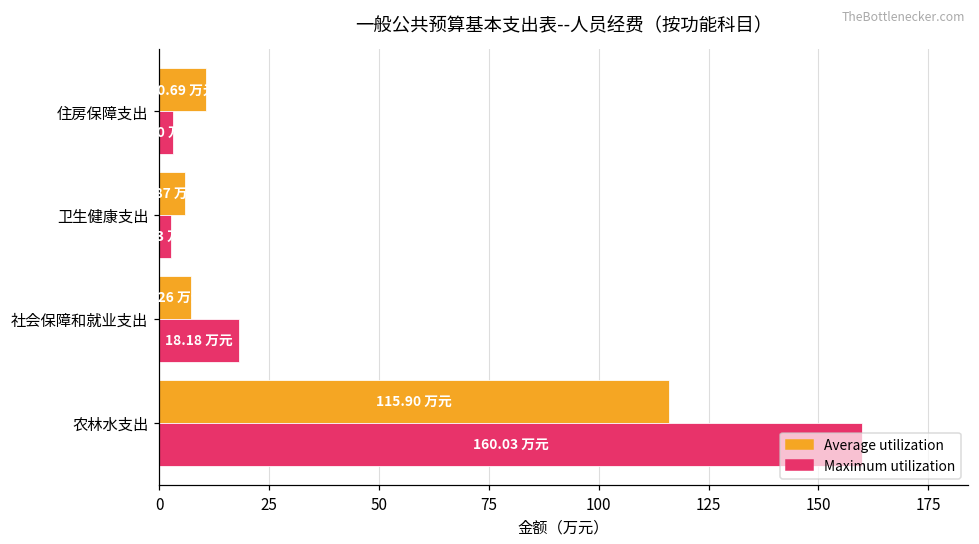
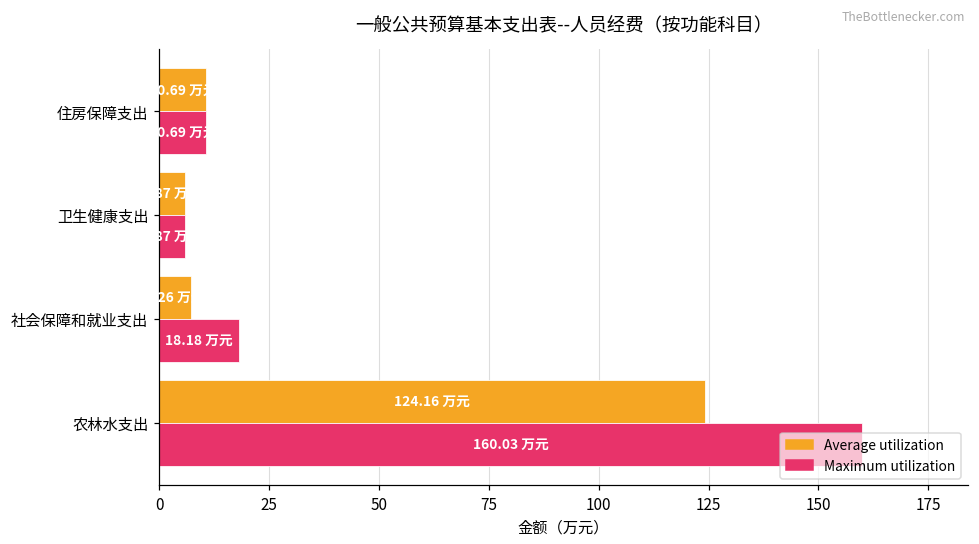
Maximum utilization, 住房保障支出: 3 -> 11
Maximum utilization, 卫生健康支出: 3 -> 6
Average utilization, 农林水支出: 115.90 -> 124.16
